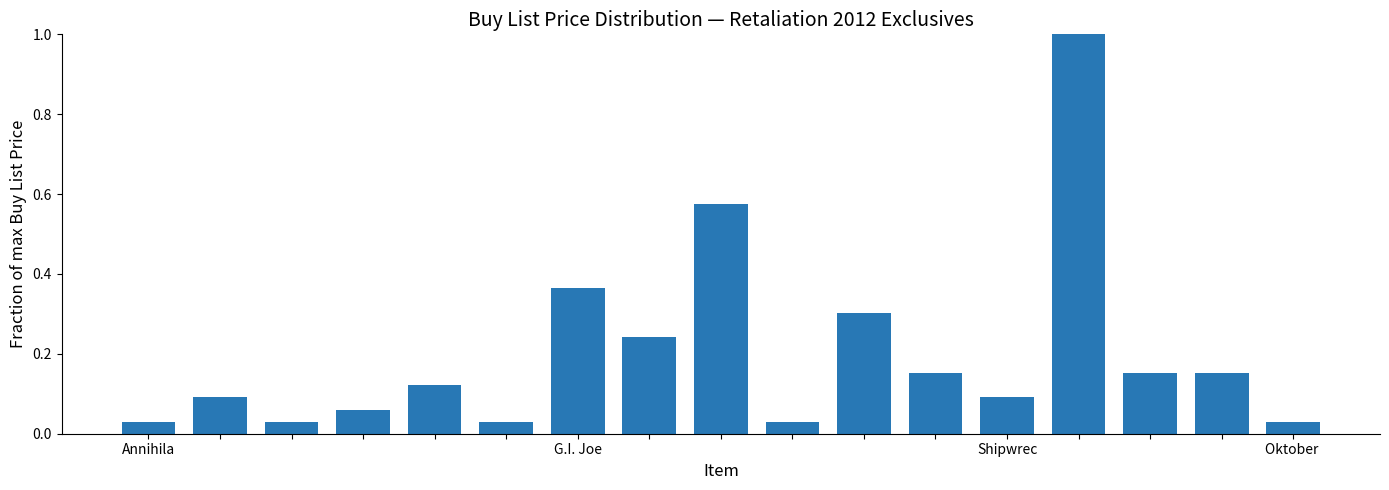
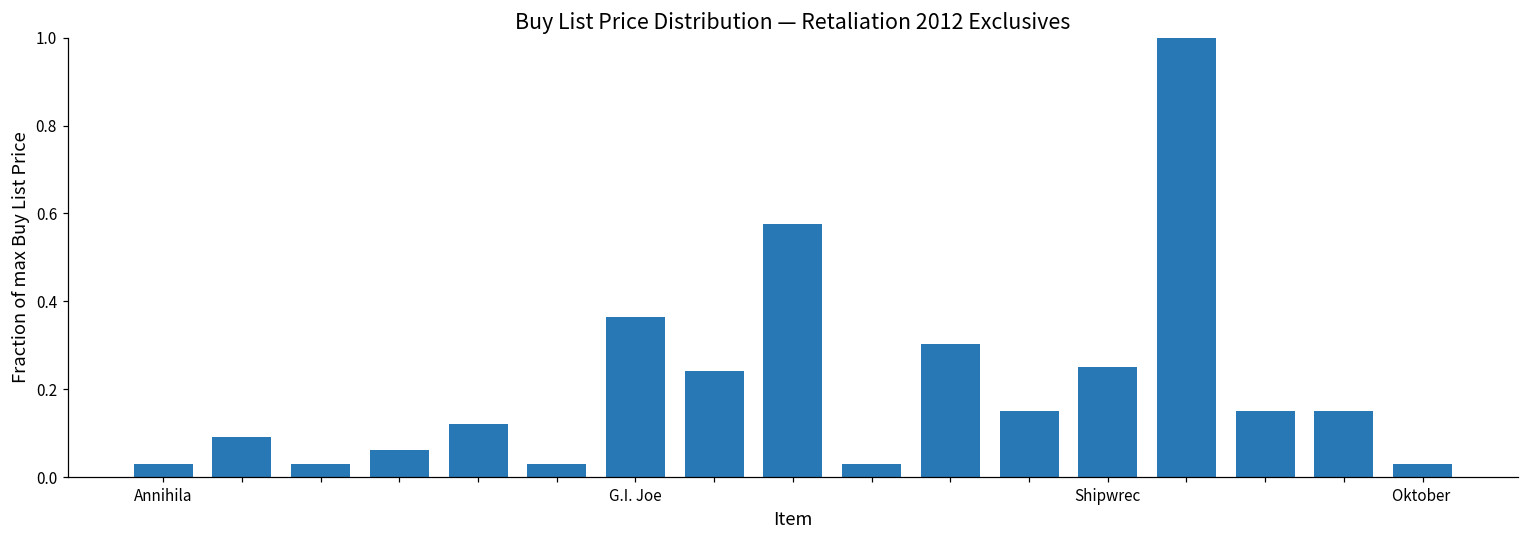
Shipwrec: 0.09 -> 0.25
